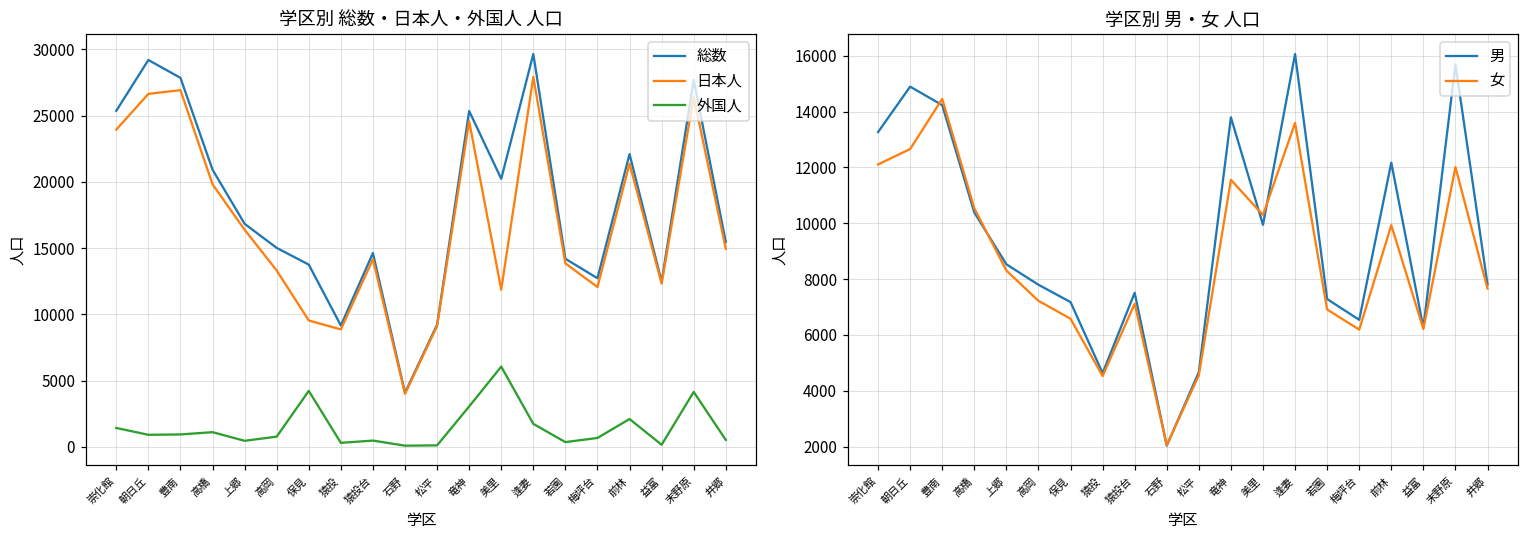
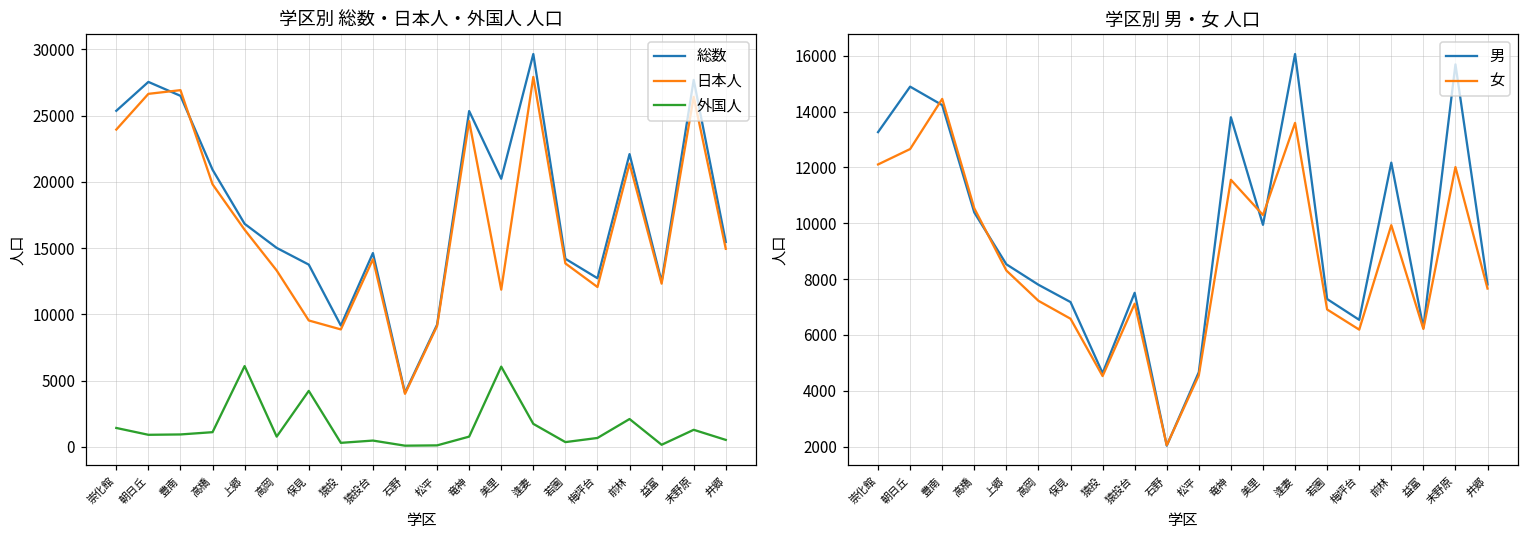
学区別 総数・日本人・外国人 人口, 総数, 朝日丘: 29200 -> 27500
学区別 総数・日本人・外国人 人口, 総数, 豊南: 27900 -> 26500
学区別 総数・日本人・外国人 人口, 外国人, 上郷: 400 -> 6100
学区別 総数・日本人・外国人 人口, 外国人, 竜神: 3000 -> 800
学区別 総数・日本人・外国人 人口, 外国人, 末野原: 4100 -> 1300
